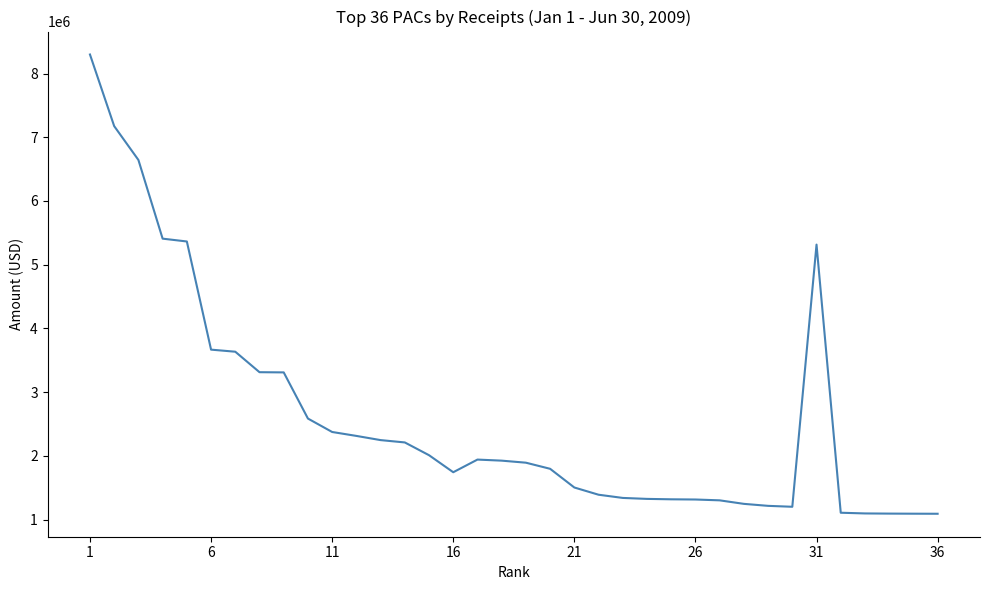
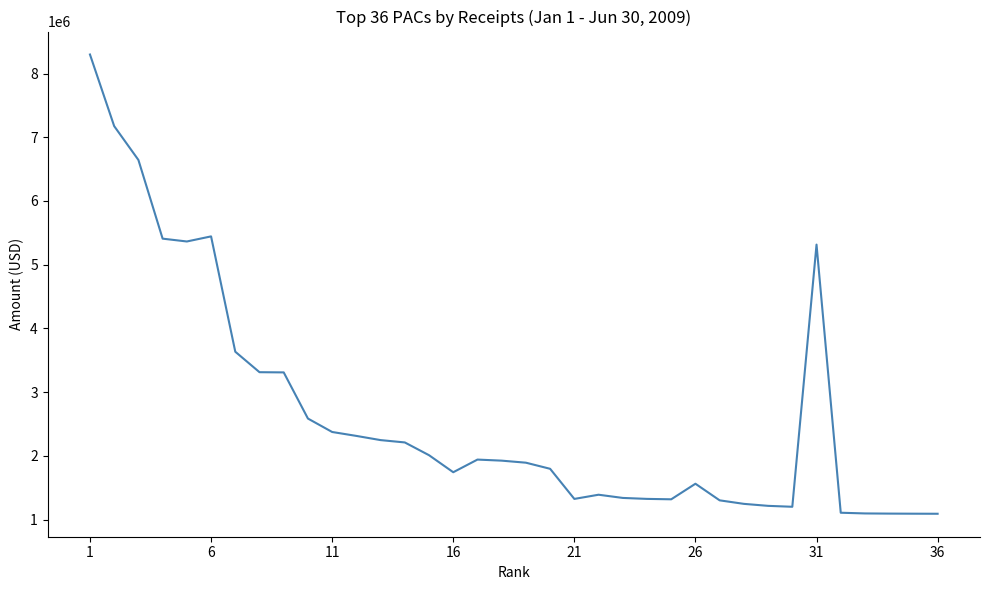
6: 3700000 -> 5400000
21: 1500000 -> 1300000
26: 1300000 -> 1600000
